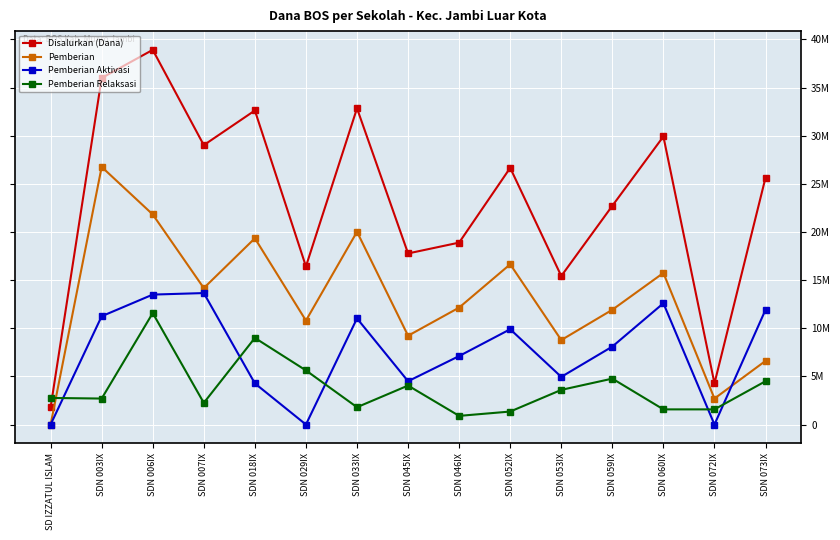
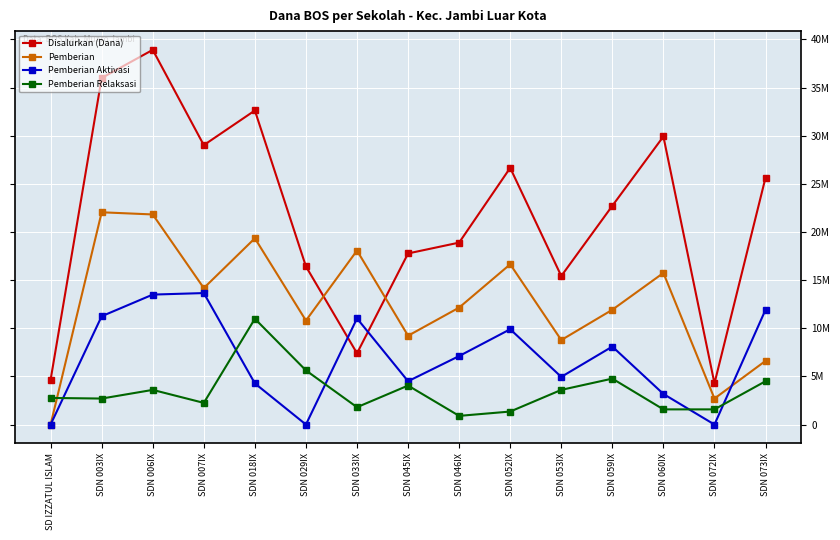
Disalurkan (Dana), SD IZZATUL ISLAM: 2000000 -> 5000000
Pemberian, SDN 003IX: 27000000 -> 22000000
Pemberian Relaksasi, SDN 006IX: 12000000 -> 4000000
Pemberian Relaksasi, SDN 018IX: 9000000 -> 11000000
Disalurkan (Dana), SDN 033IX: 33000000 -> 7000000
Pemberian, SDN 033IX: 20000000 -> 18000000
Pemberian Aktivasi, SDN 060IX: 13000000 -> 3000000
